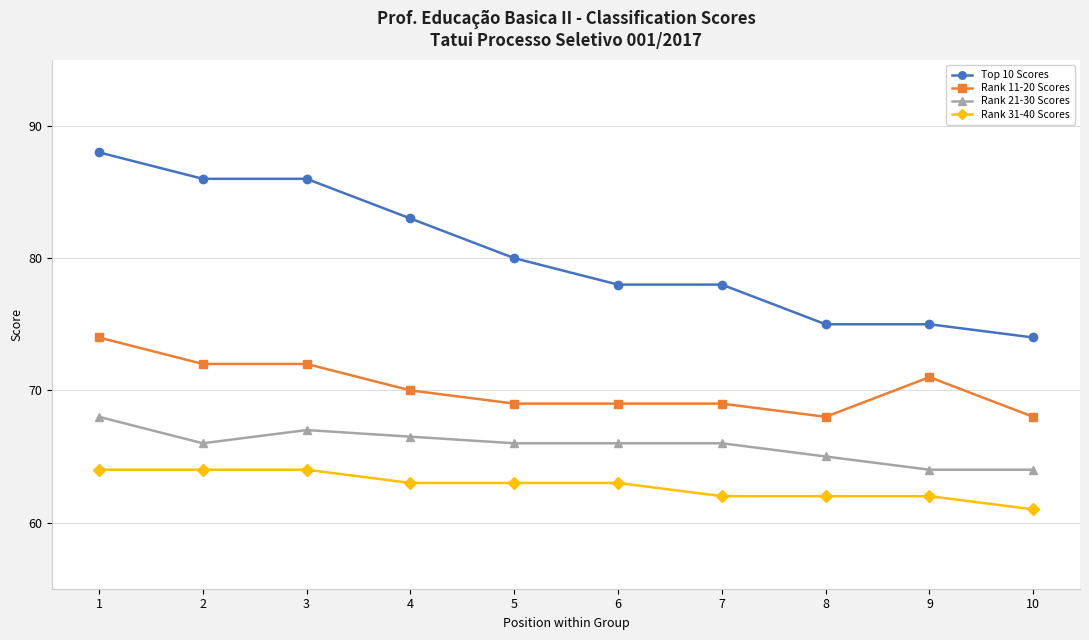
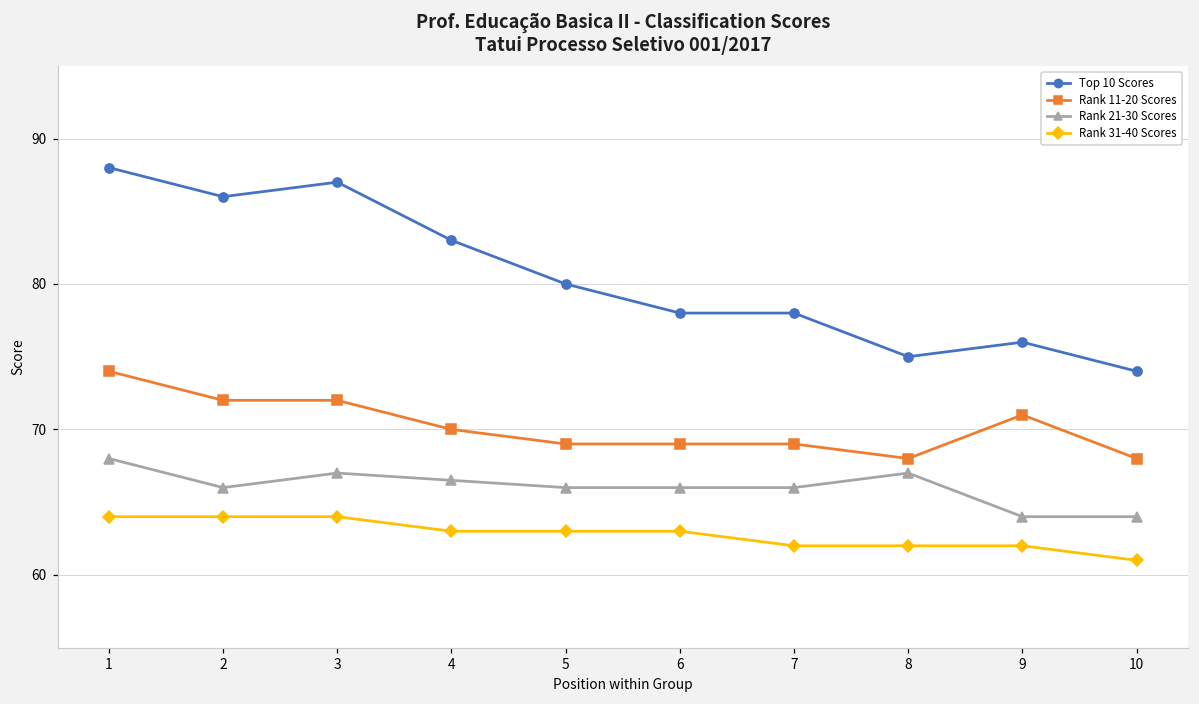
Top 10 Scores, 3: 86 -> 87
Rank 21-30 Scores, 8: 65 -> 67
Top 10 Scores, 9: 75 -> 76
